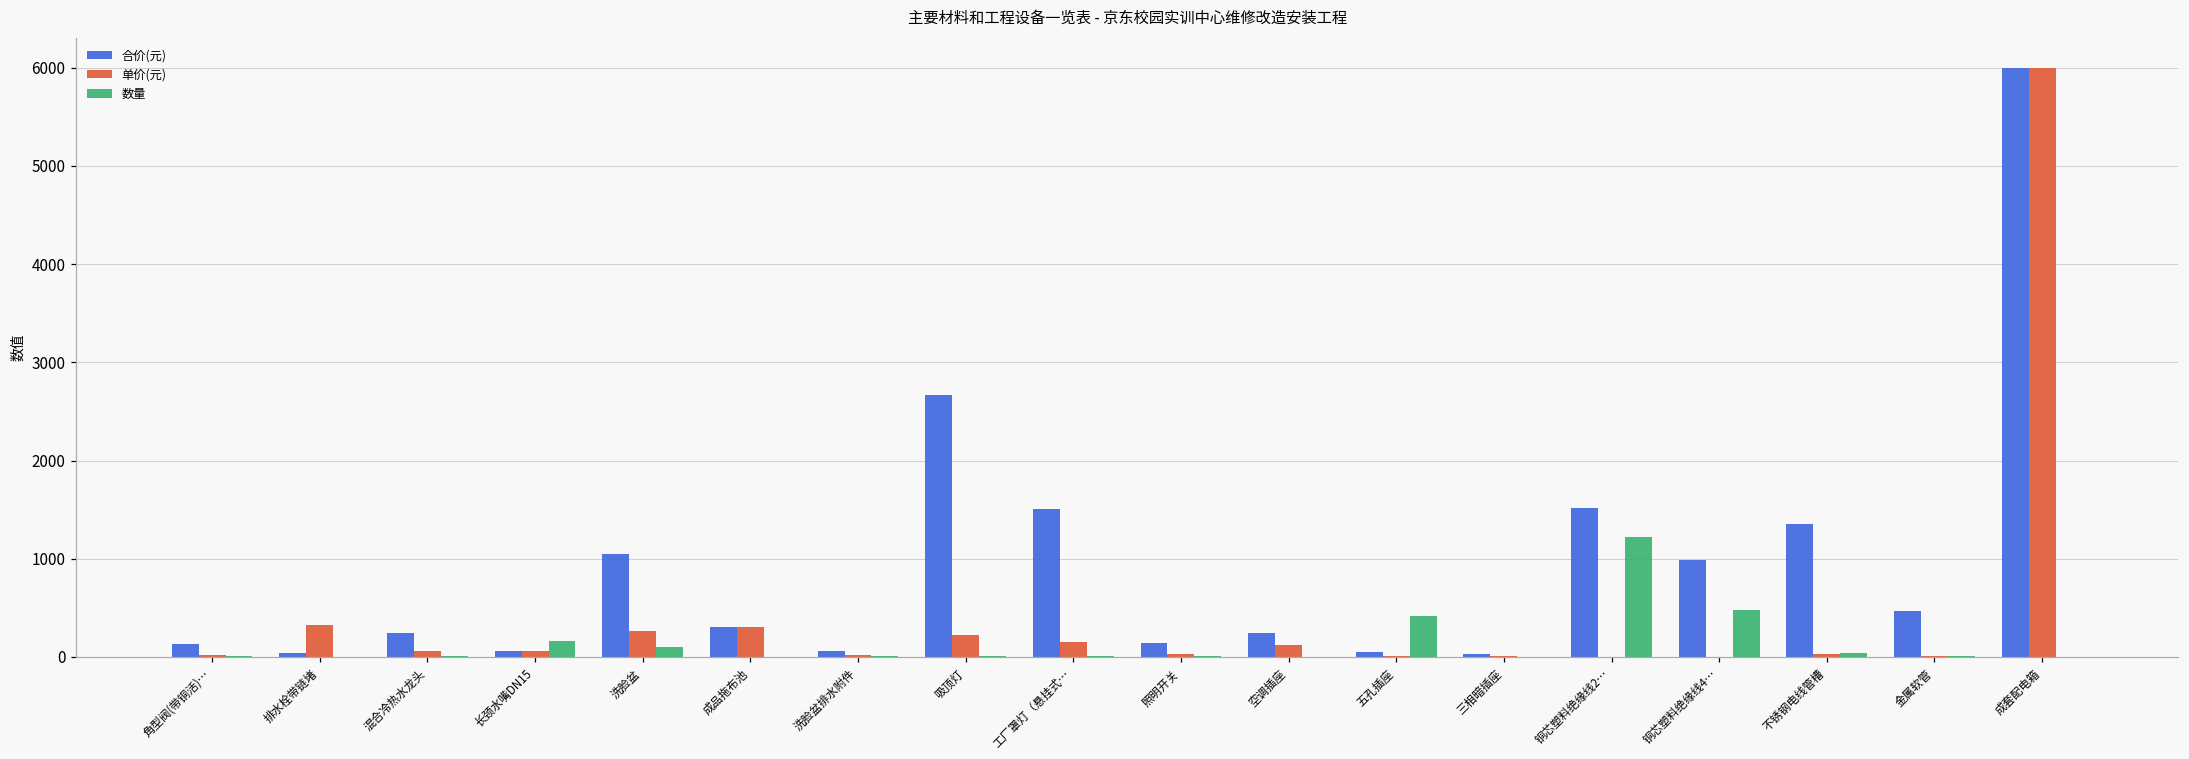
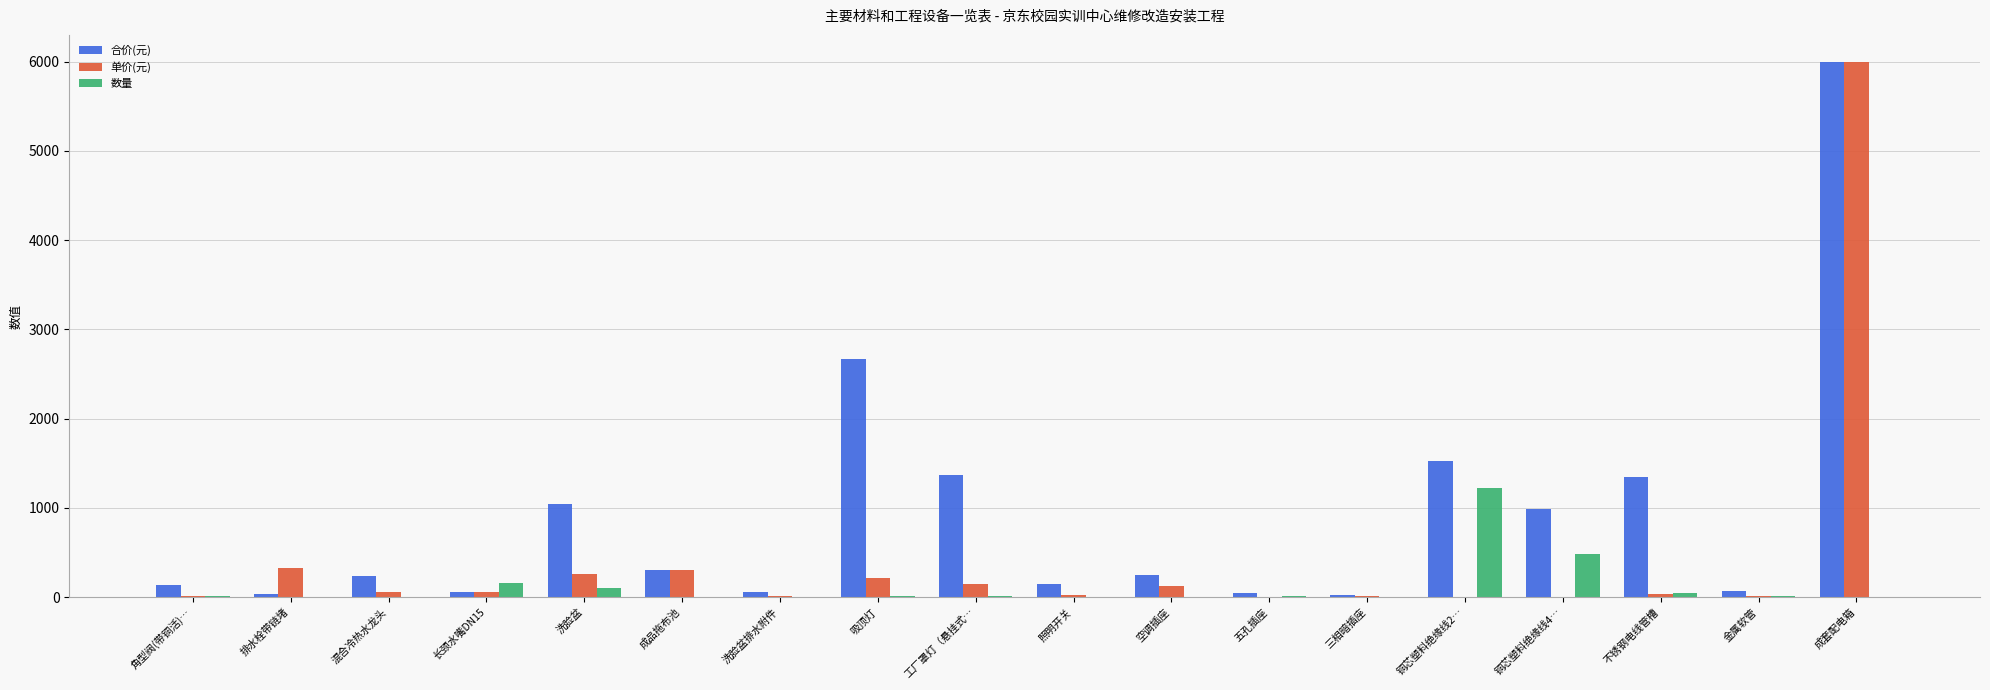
合价(元), 工厂罩灯（悬挂式…: 1500 -> 1400
数量, 五孔插座: 400 -> 0
合价(元), 金属软管: 500 -> 100
